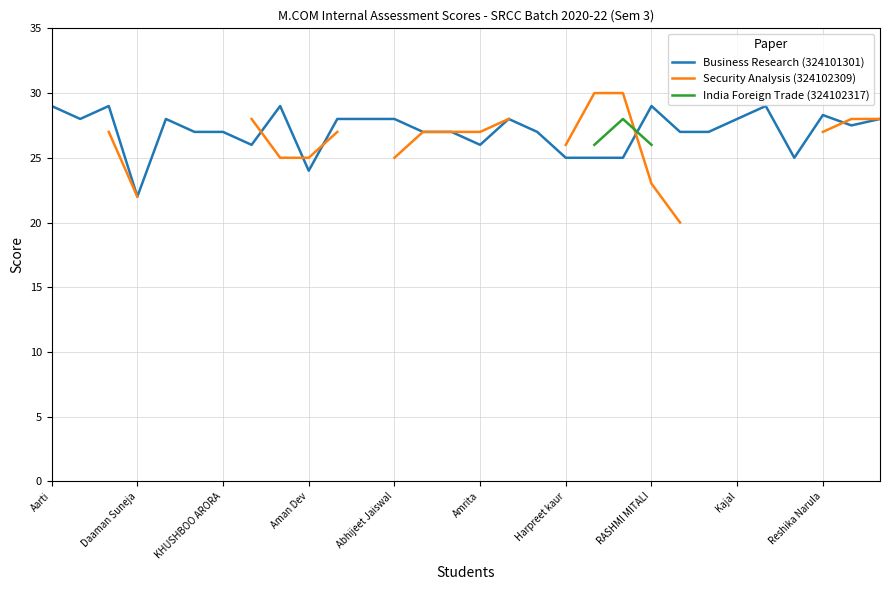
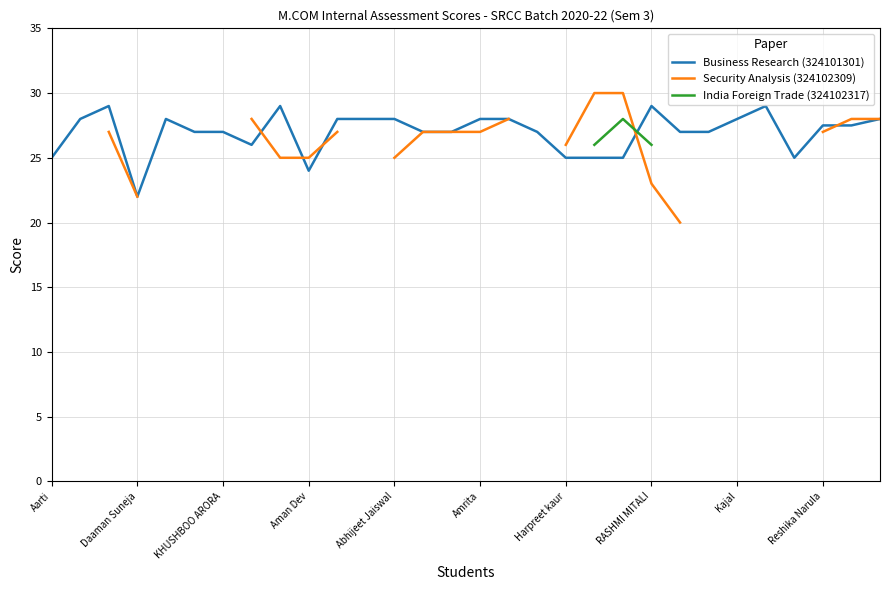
Business Research (324101301), Aarti: 29 -> 25
Business Research (324101301), Amrita: 26 -> 28
Business Research (324101301), Reshika Narula: 28.3 -> 27.5
